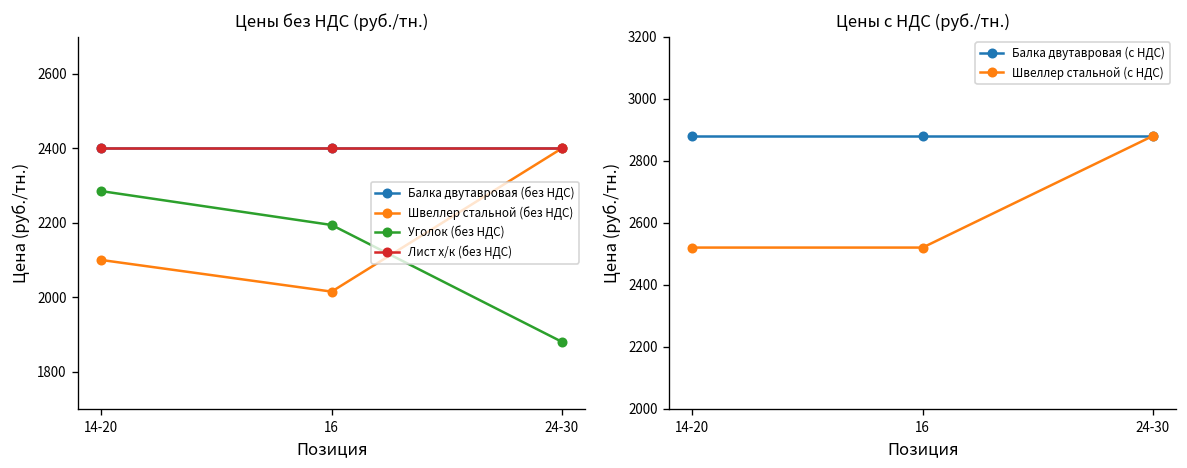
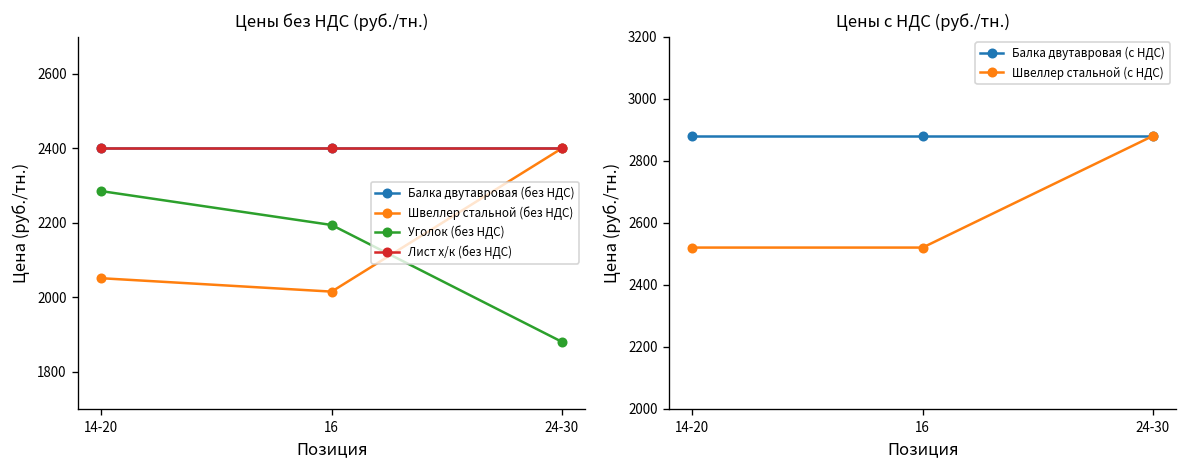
Цены без НДС (руб./тн.), Швеллер стальной (без НДС), 14-20: 2100 -> 2050
